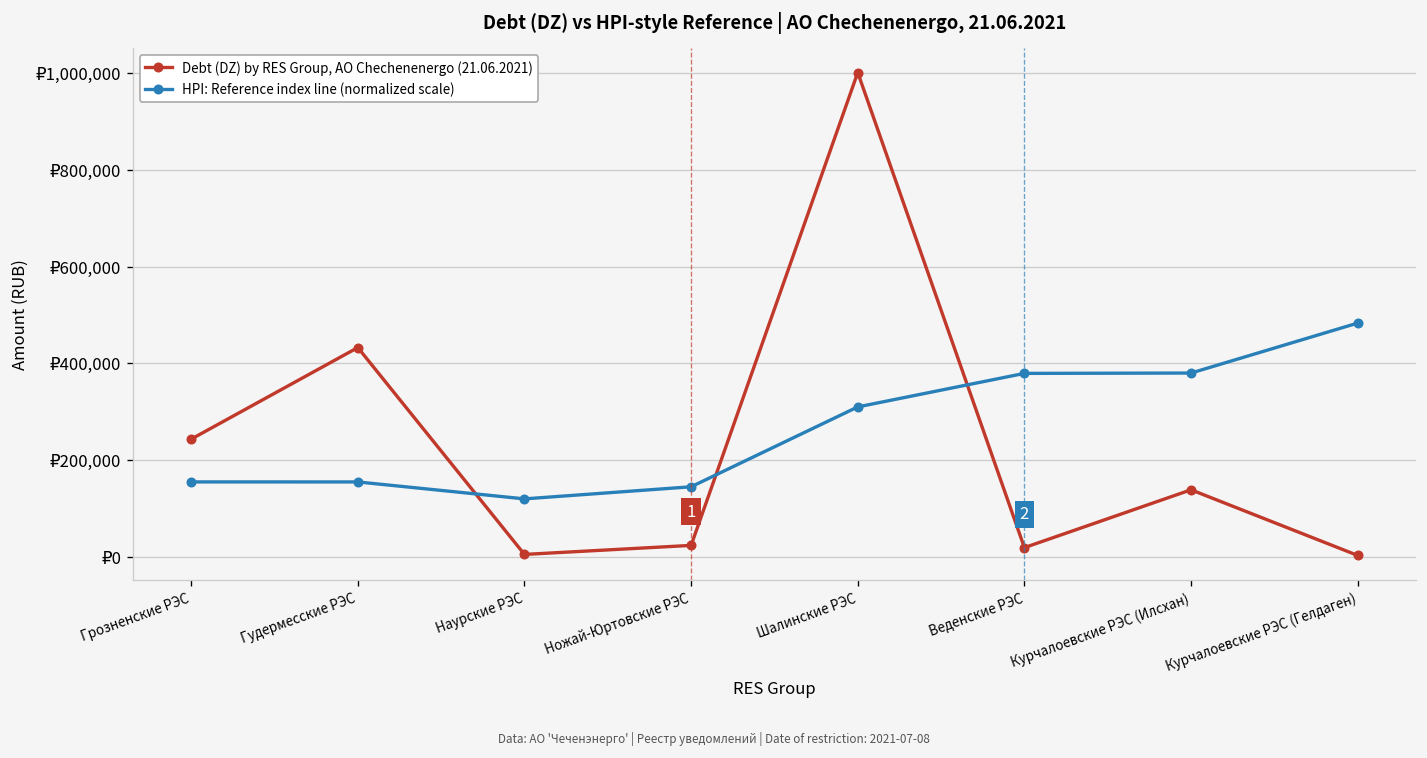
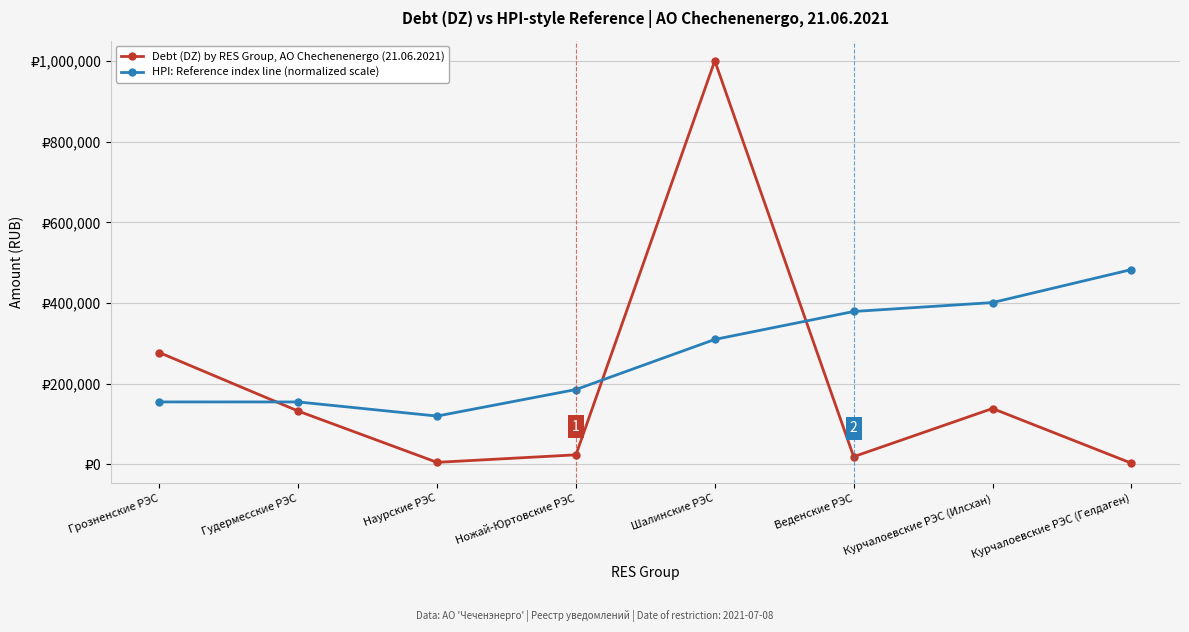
Debt (DZ) by RES Group, AO Chechenenergo (21.06.2021), Грозненские РЭС: ₽240,000 -> ₽280,000
Debt (DZ) by RES Group, AO Chechenenergo (21.06.2021), Гудермесские РЭС: ₽430,000 -> ₽130,000
HPI: Reference index line (normalized scale), Ножай-Юртовские РЭС: ₽150,000 -> ₽190,000
HPI: Reference index line (normalized scale), Курчалоевские РЭС (Илсхан): ₽380,000 -> ₽400,000
